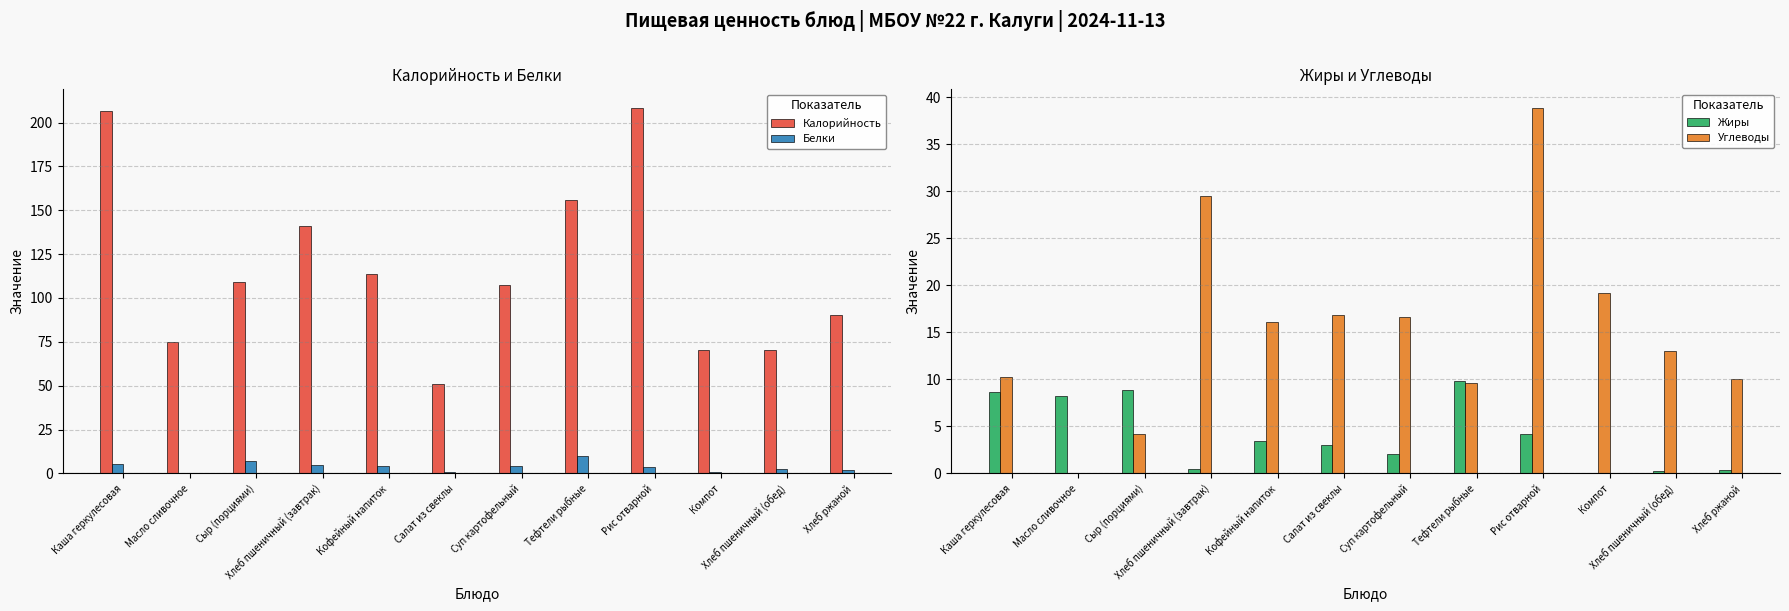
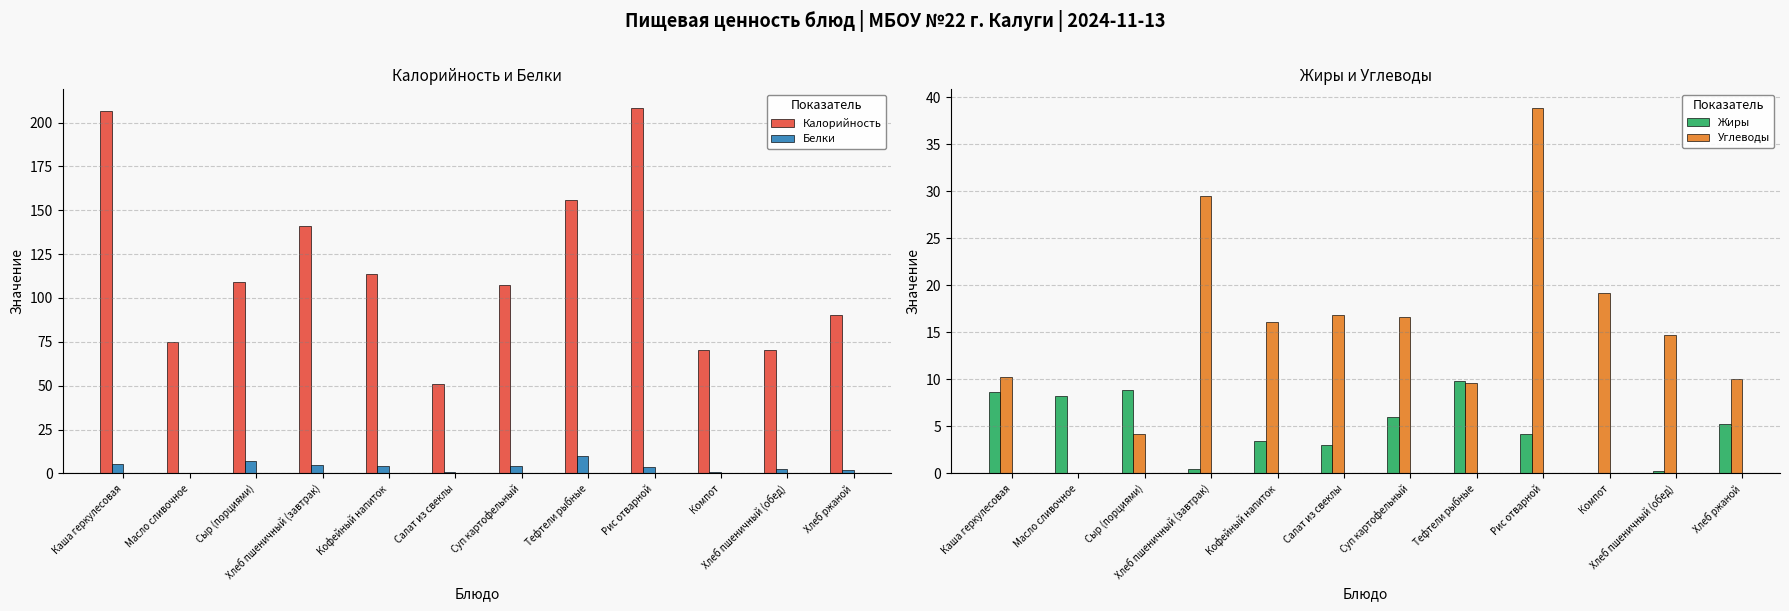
Жиры и Углеводы, Жиры, Суп картофельный: 2 -> 6
Жиры и Углеводы, Углеводы, Хлеб пшеничный (обед): 13 -> 15
Жиры и Углеводы, Жиры, Хлеб ржаной: 0 -> 5
